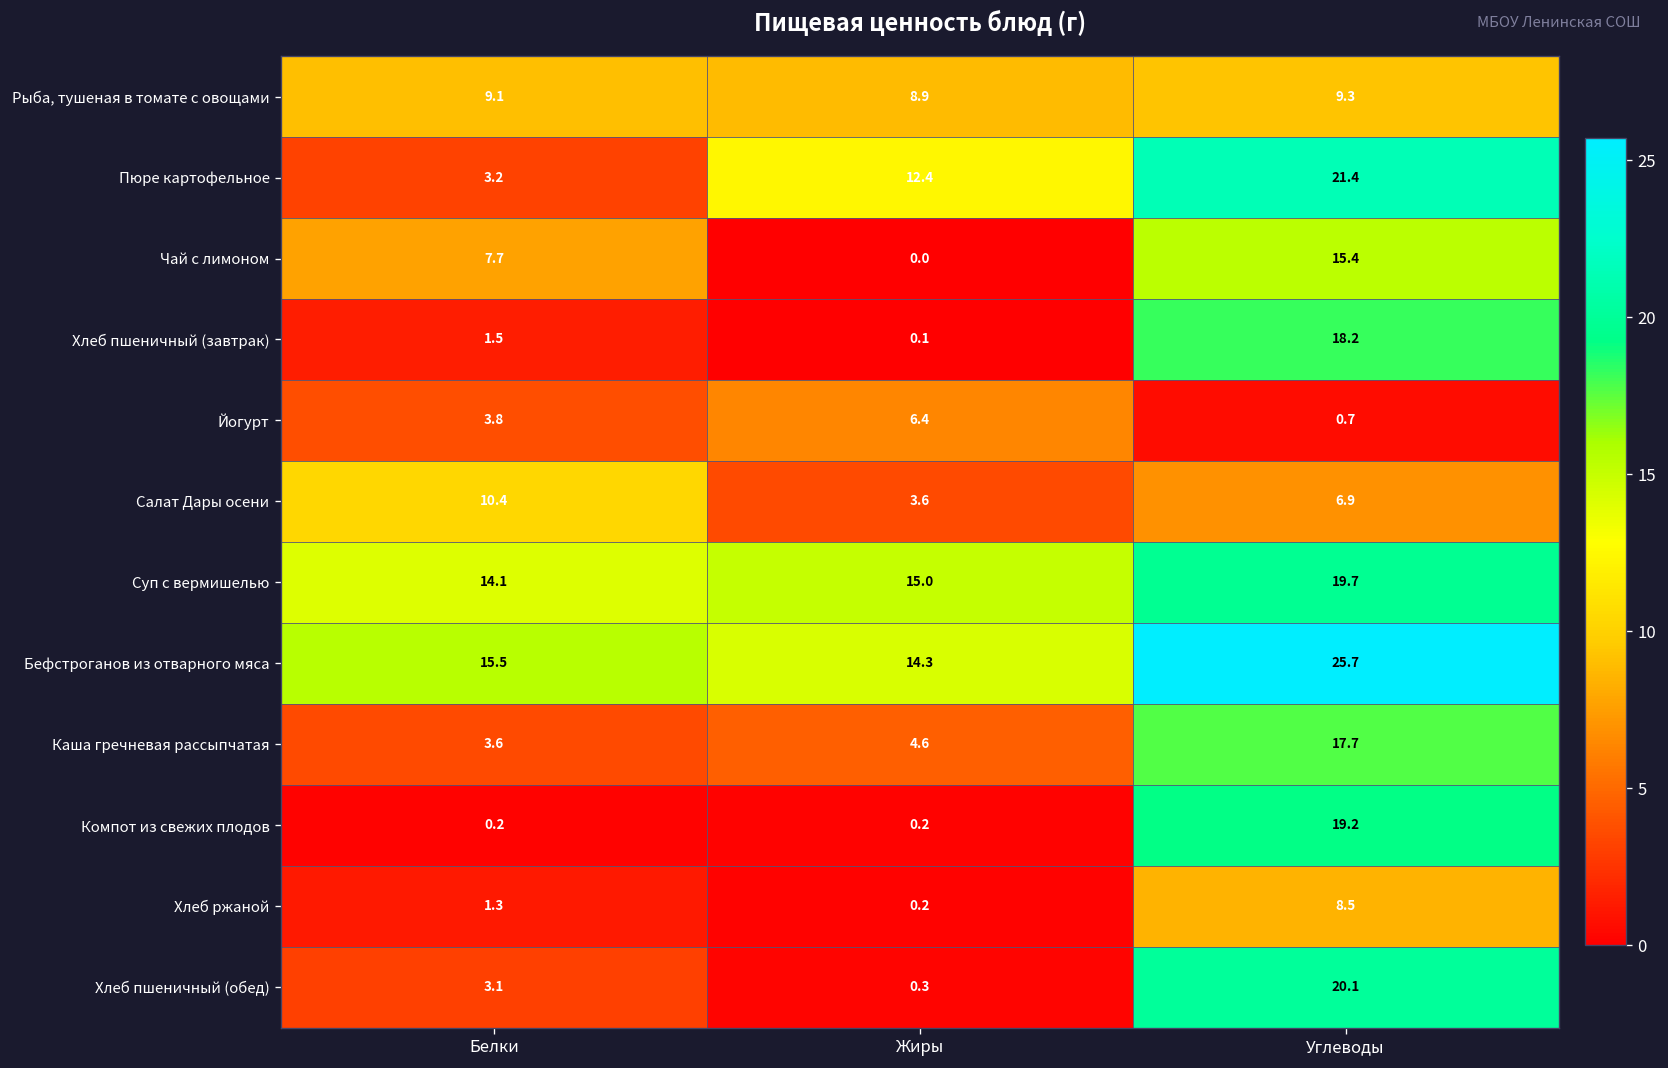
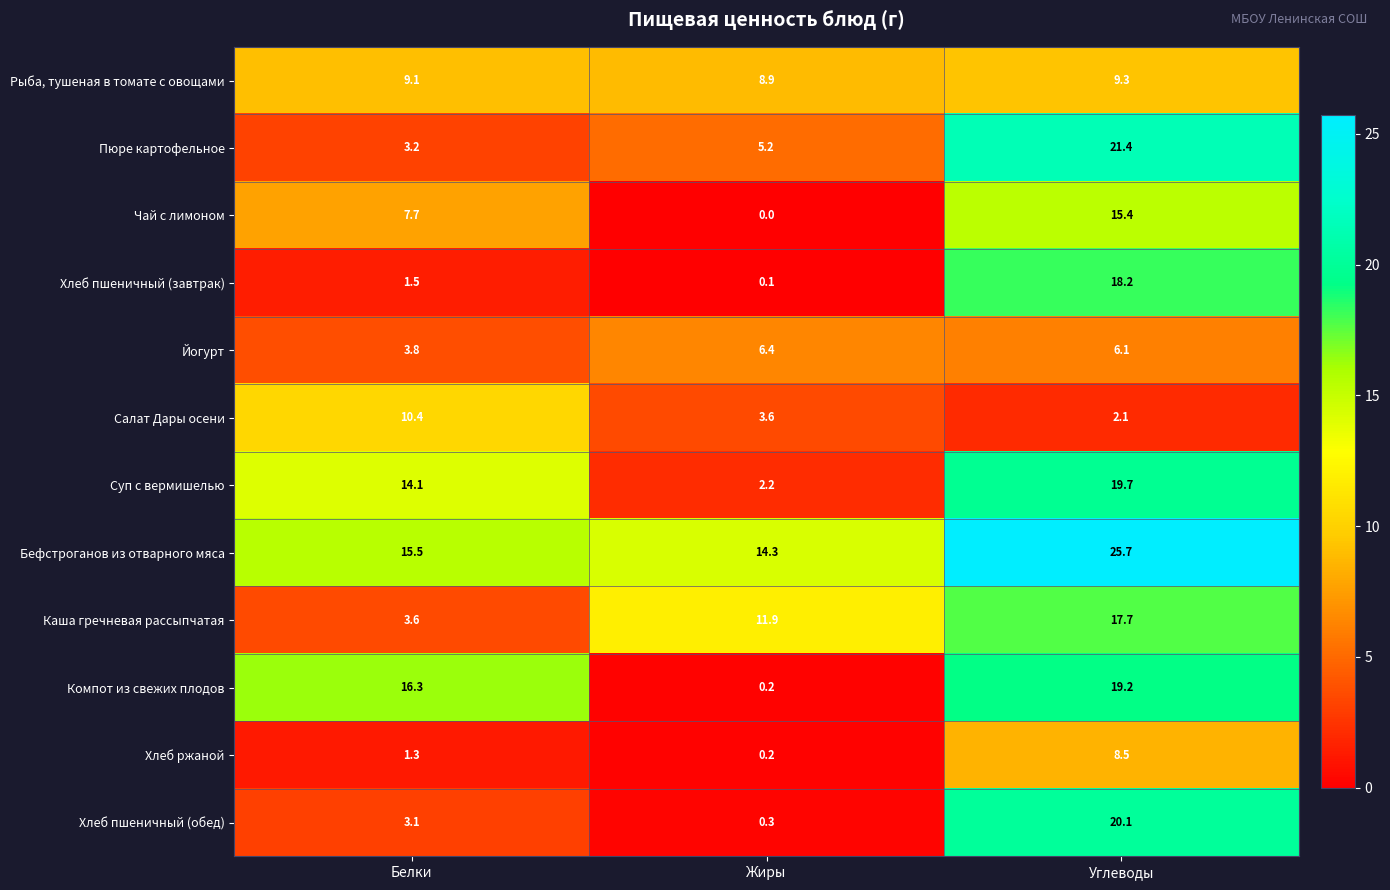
Пюре картофельное, Жиры: 12.4 -> 5.2
Йогурт, Углеводы: 0.7 -> 6.1
Салат Дары осени, Углеводы: 6.9 -> 2.1
Суп с вермишелью, Жиры: 15.0 -> 2.2
Каша гречневая рассыпчатая, Жиры: 4.6 -> 11.9
Компот из свежих плодов, Белки: 0.2 -> 16.3
